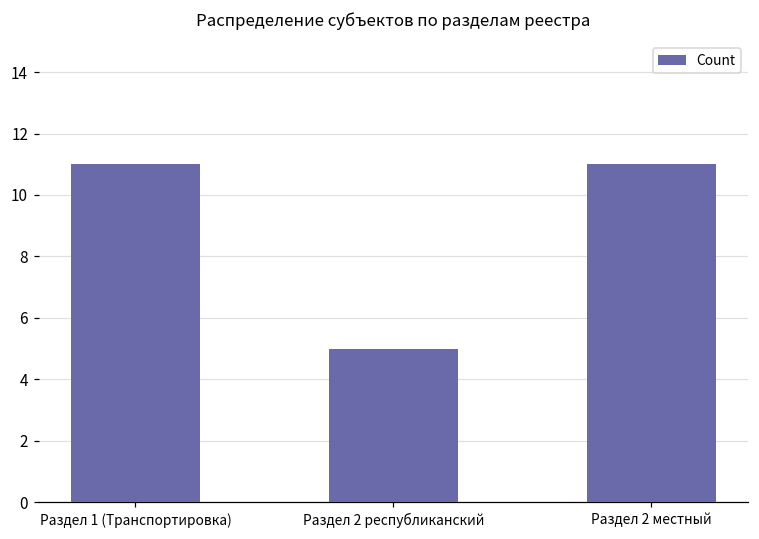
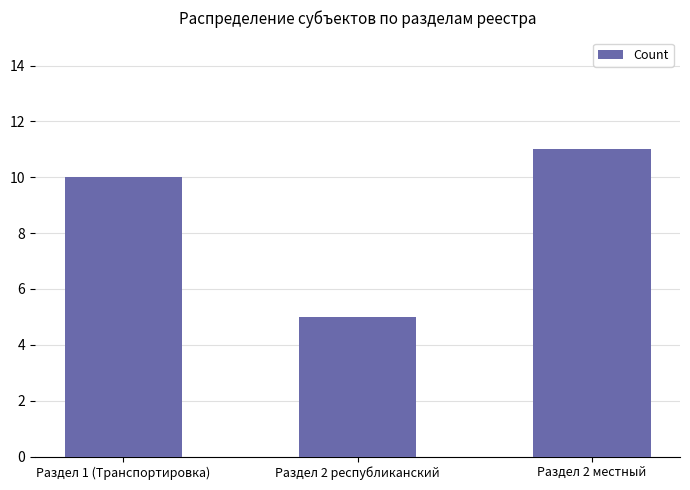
Раздел 1 (Транспортировка): 11 -> 10
